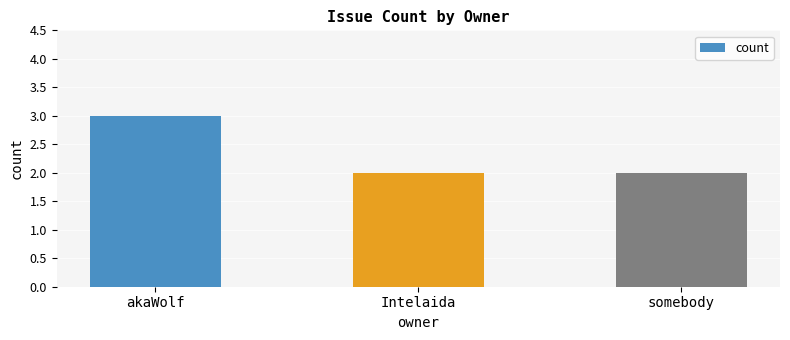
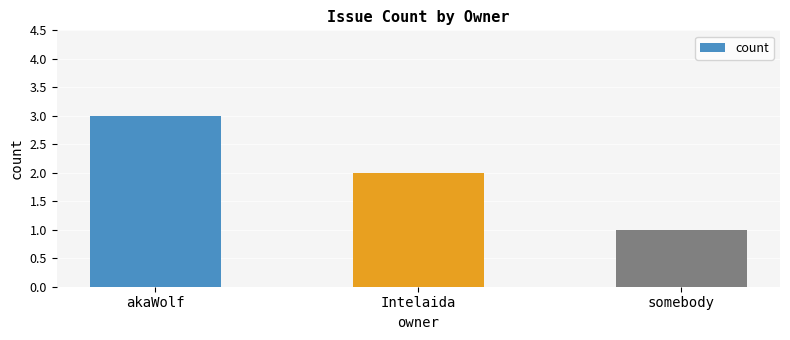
somebody: 2 -> 1
